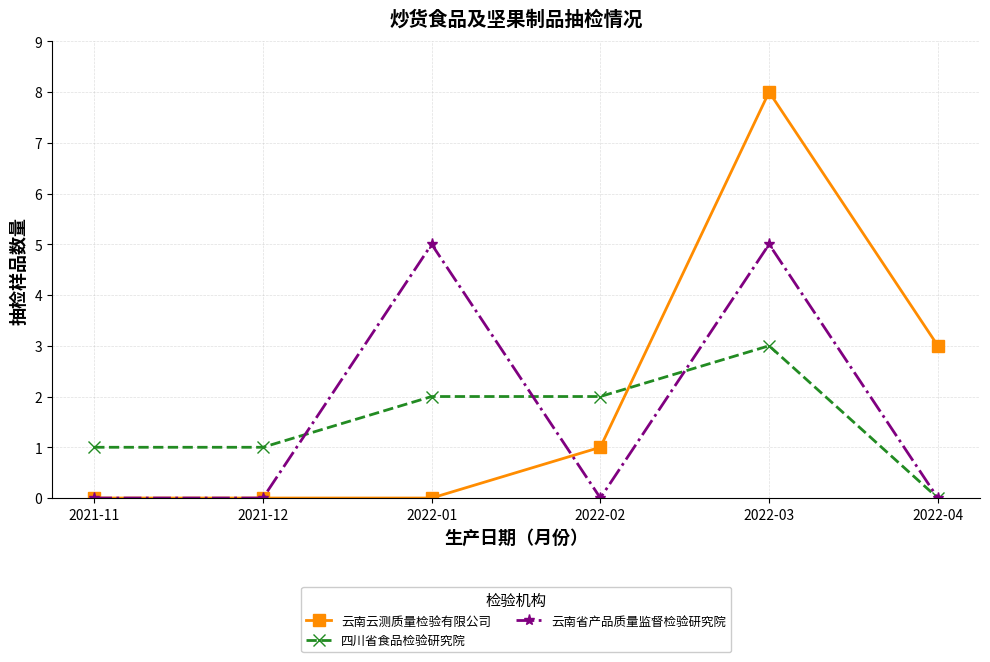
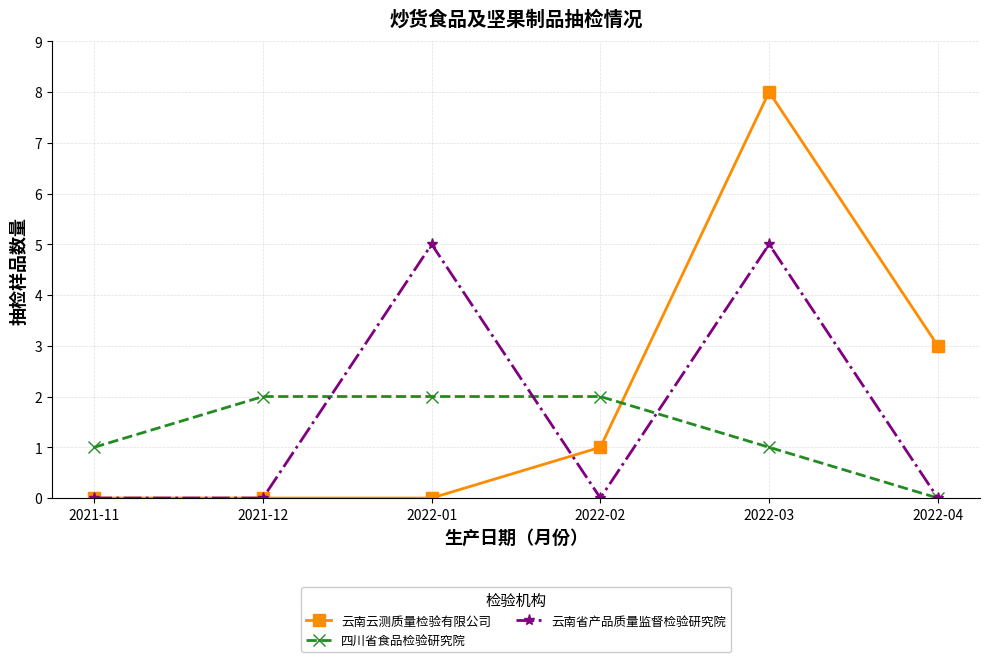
四川省食品检验研究院, 2021-12: 1 -> 2
四川省食品检验研究院, 2022-03: 3 -> 1
